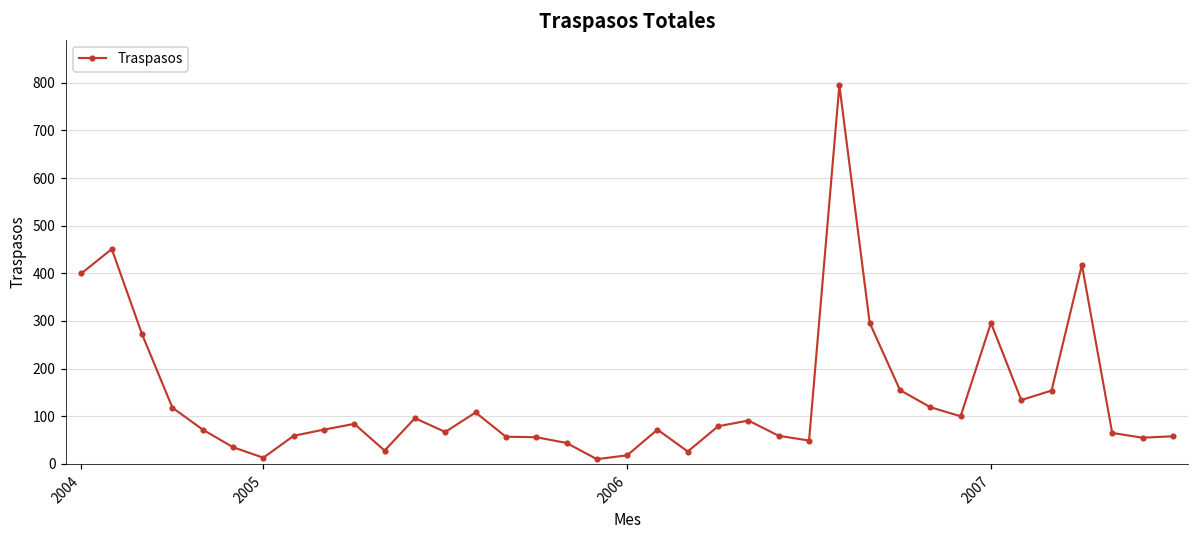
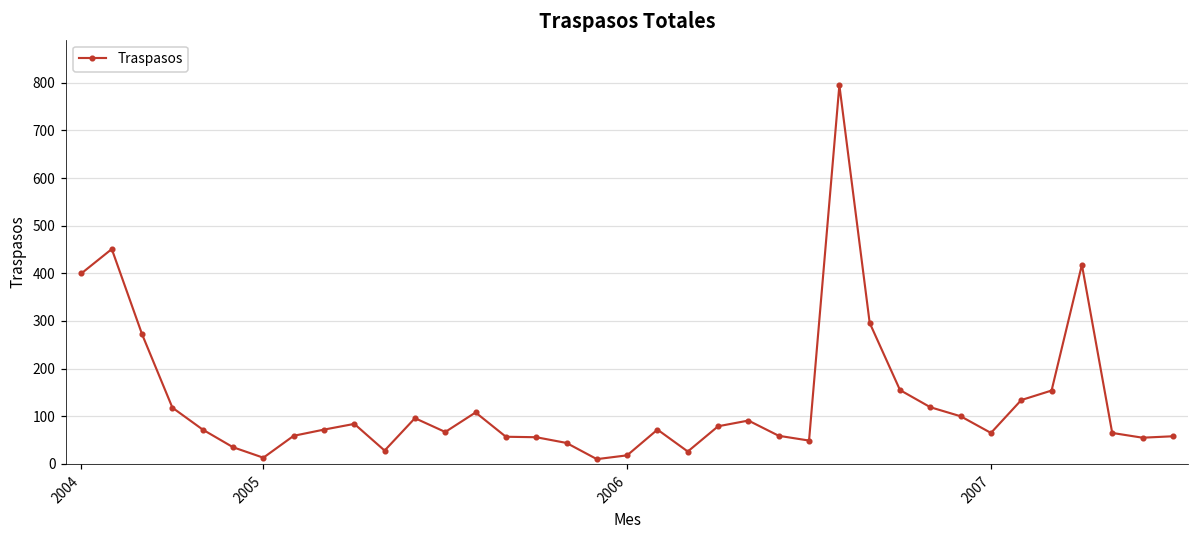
2007: 300 -> 70
